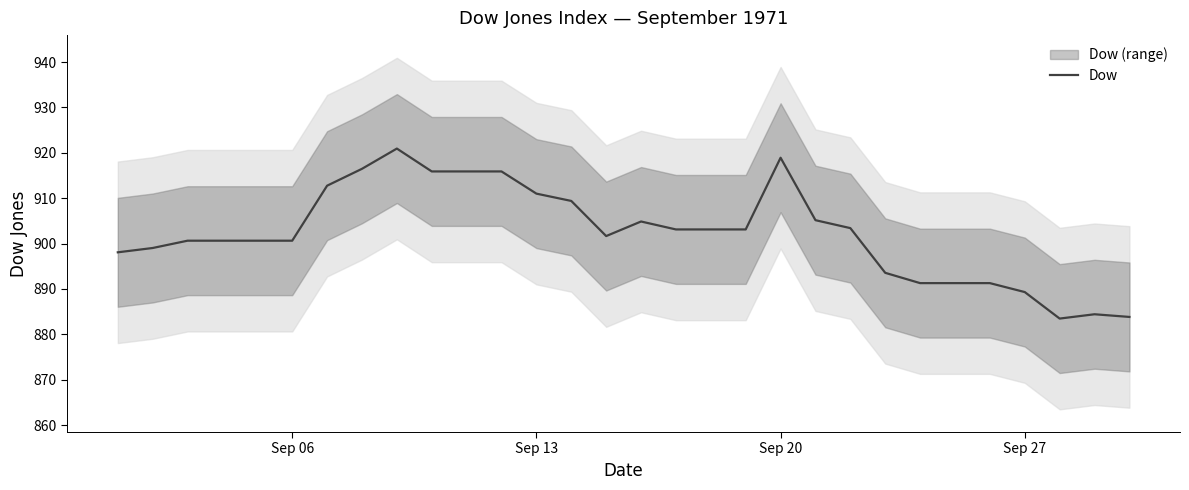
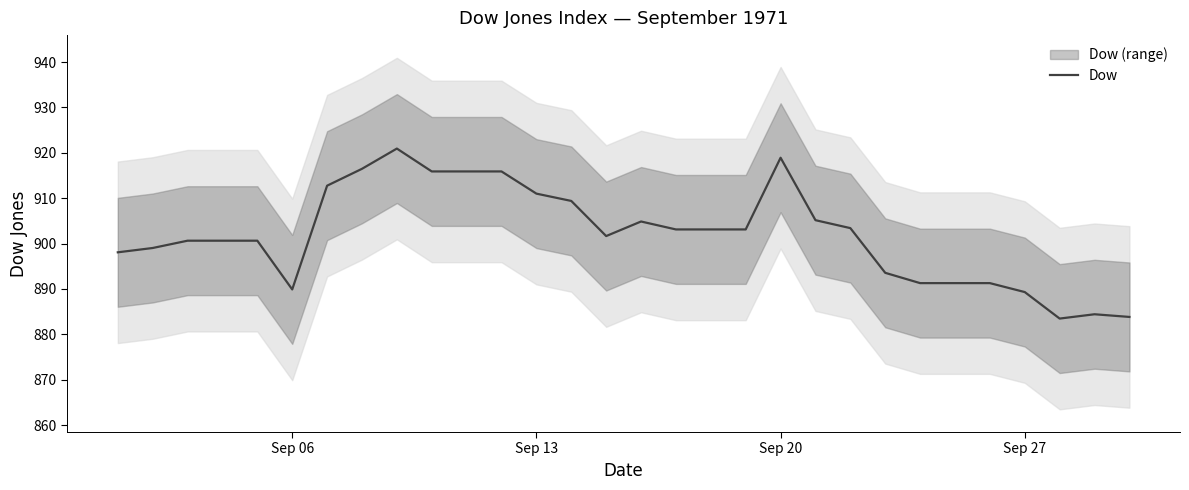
Dow, Sep 06: 901 -> 890
